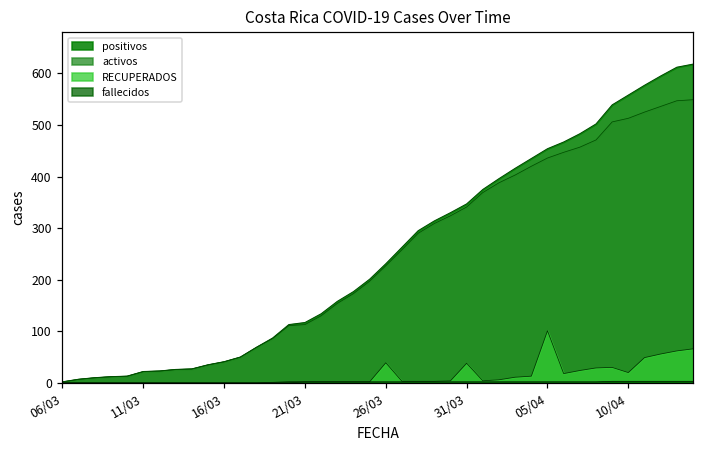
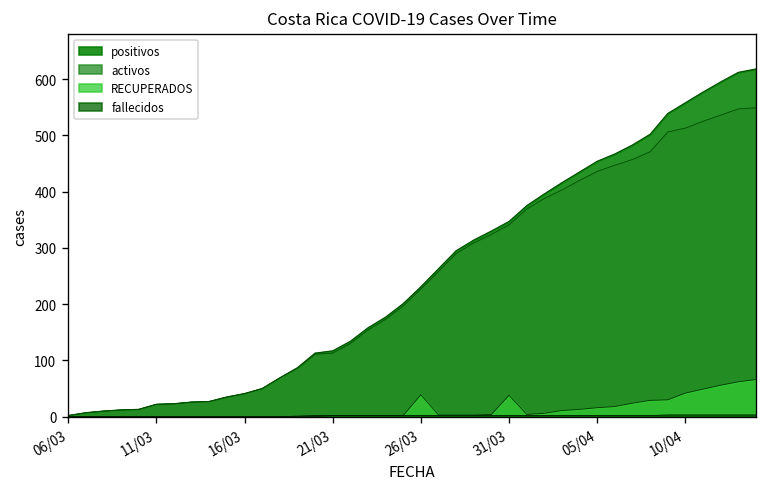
RECUPERADOS, 05/04: 100 -> 20
RECUPERADOS, 10/04: 20 -> 40
